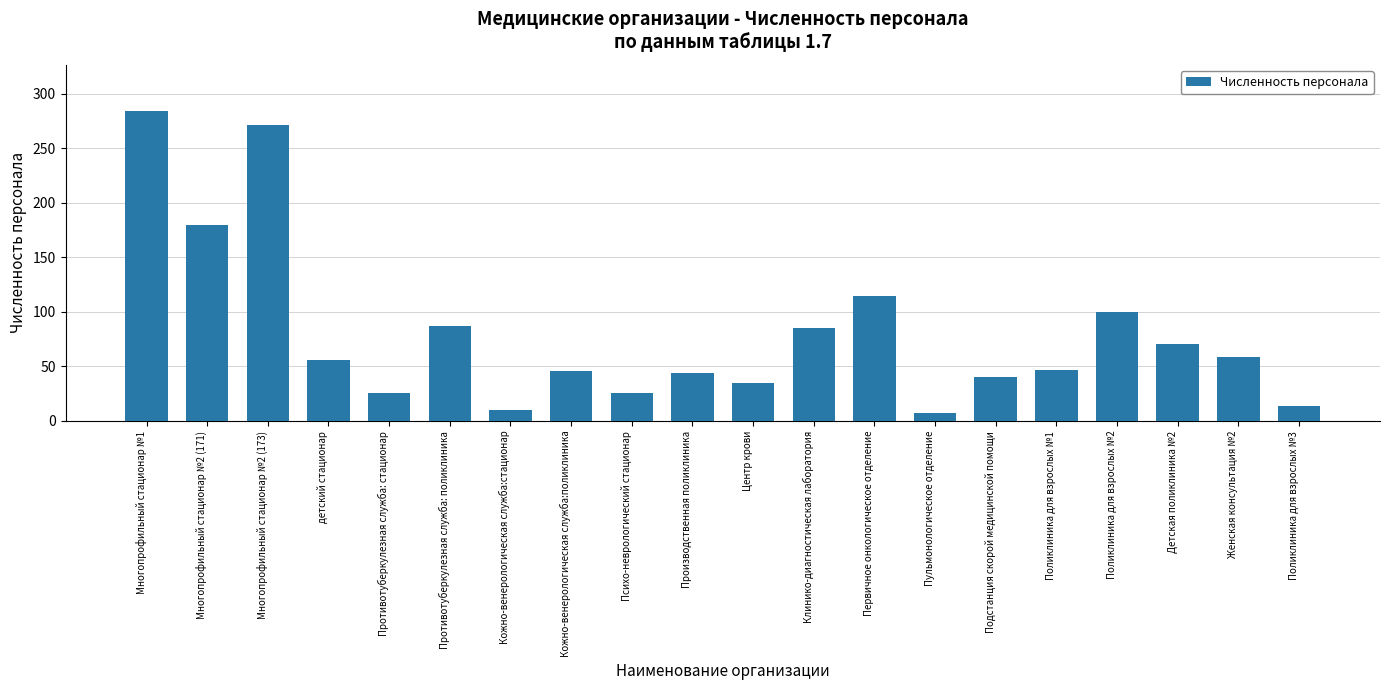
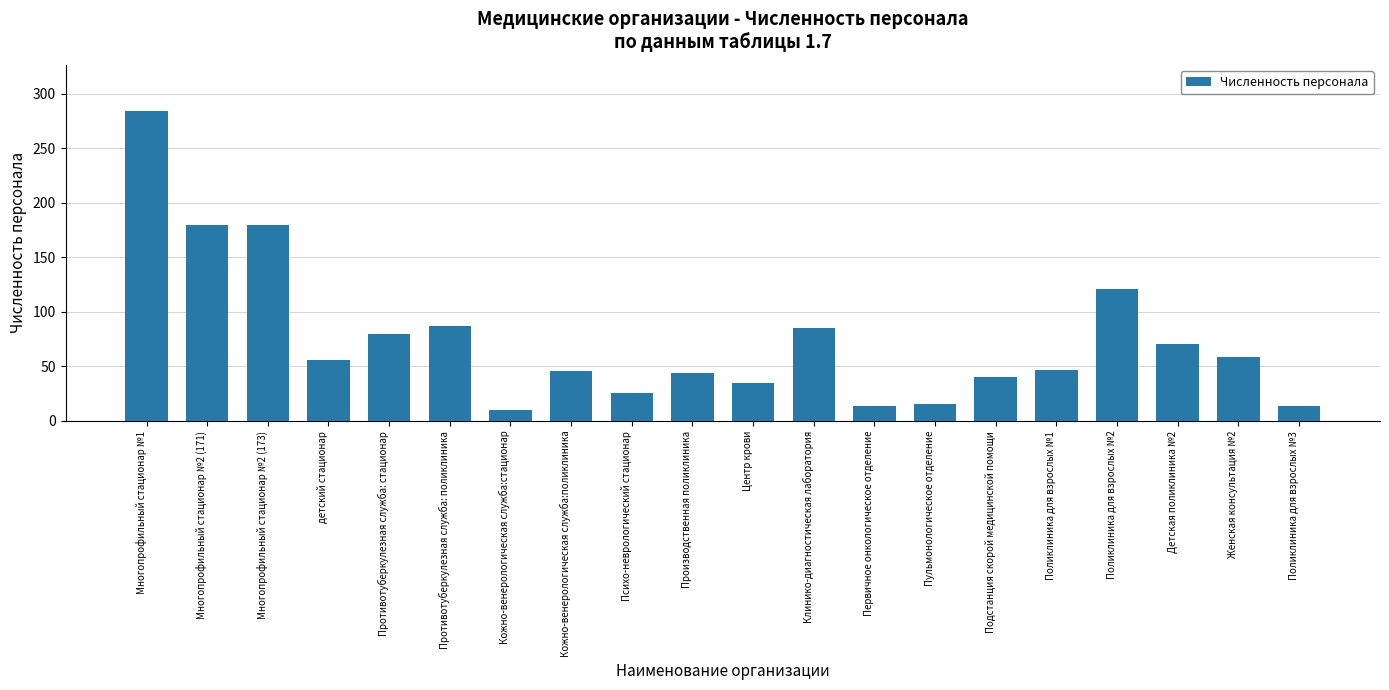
Многопрофильный стационар №2 (173): 271 -> 180
Противотуберкулезная служба: стационар: 26 -> 80
Первичное онкологическое отделение: 115 -> 14
Пульмонологическое отделение: 7 -> 16
Поликлиника для взрослых №2: 100 -> 121
